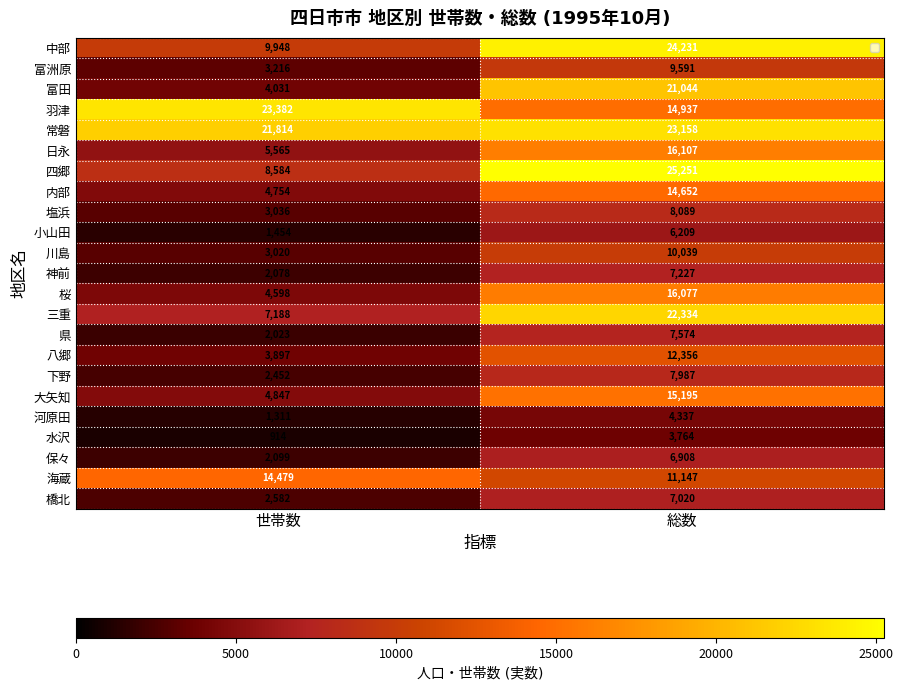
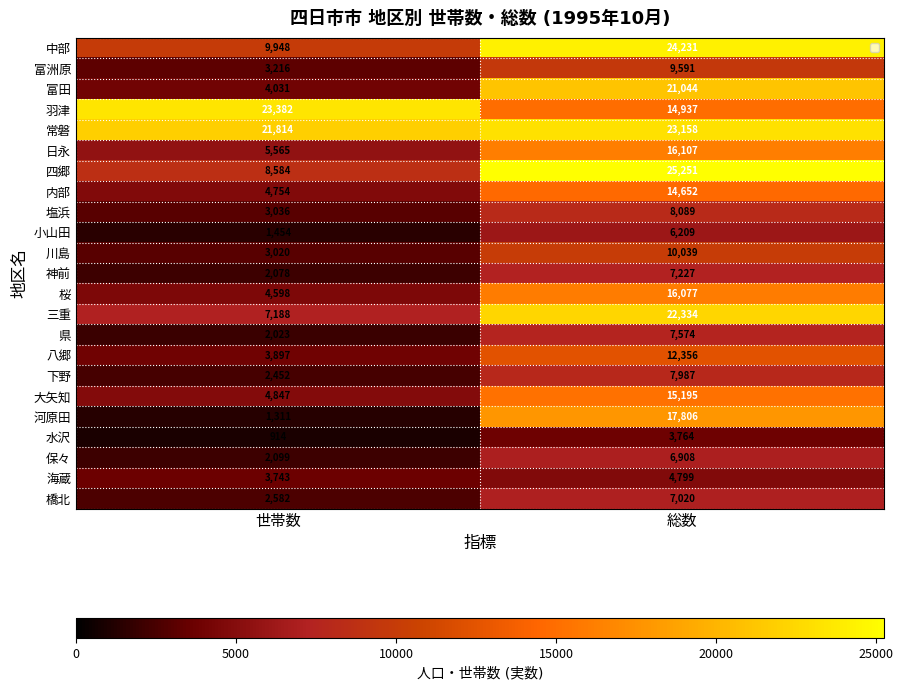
河原田, 総数: 4,337 -> 17,806
海蔵, 世帯数: 14,479 -> 3,743
海蔵, 総数: 11,147 -> 4,799
